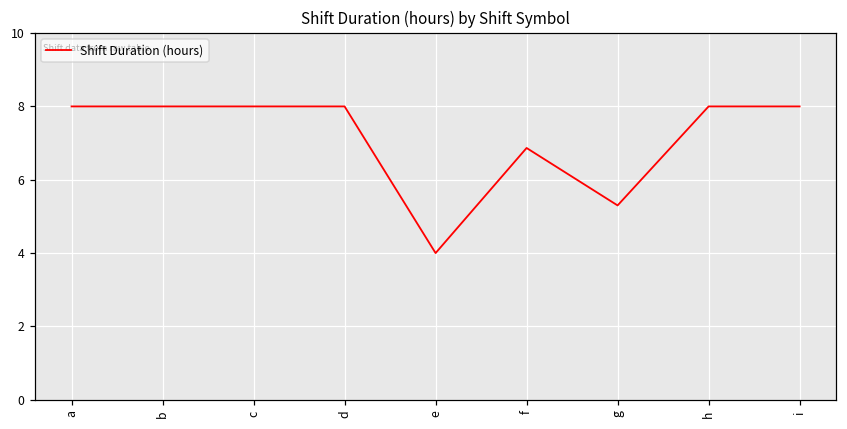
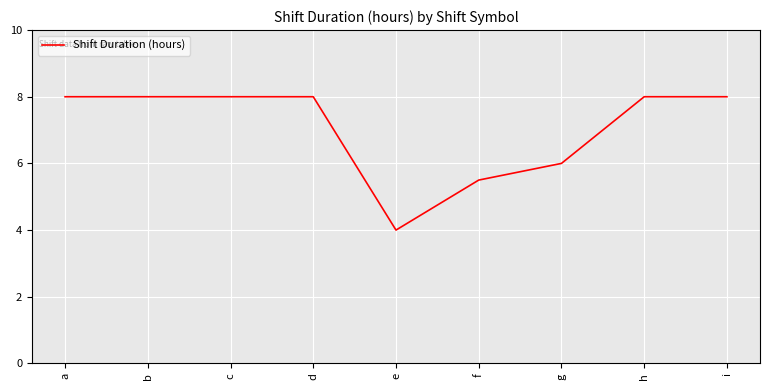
f: 6.9 -> 5.5
g: 5.3 -> 6.0
